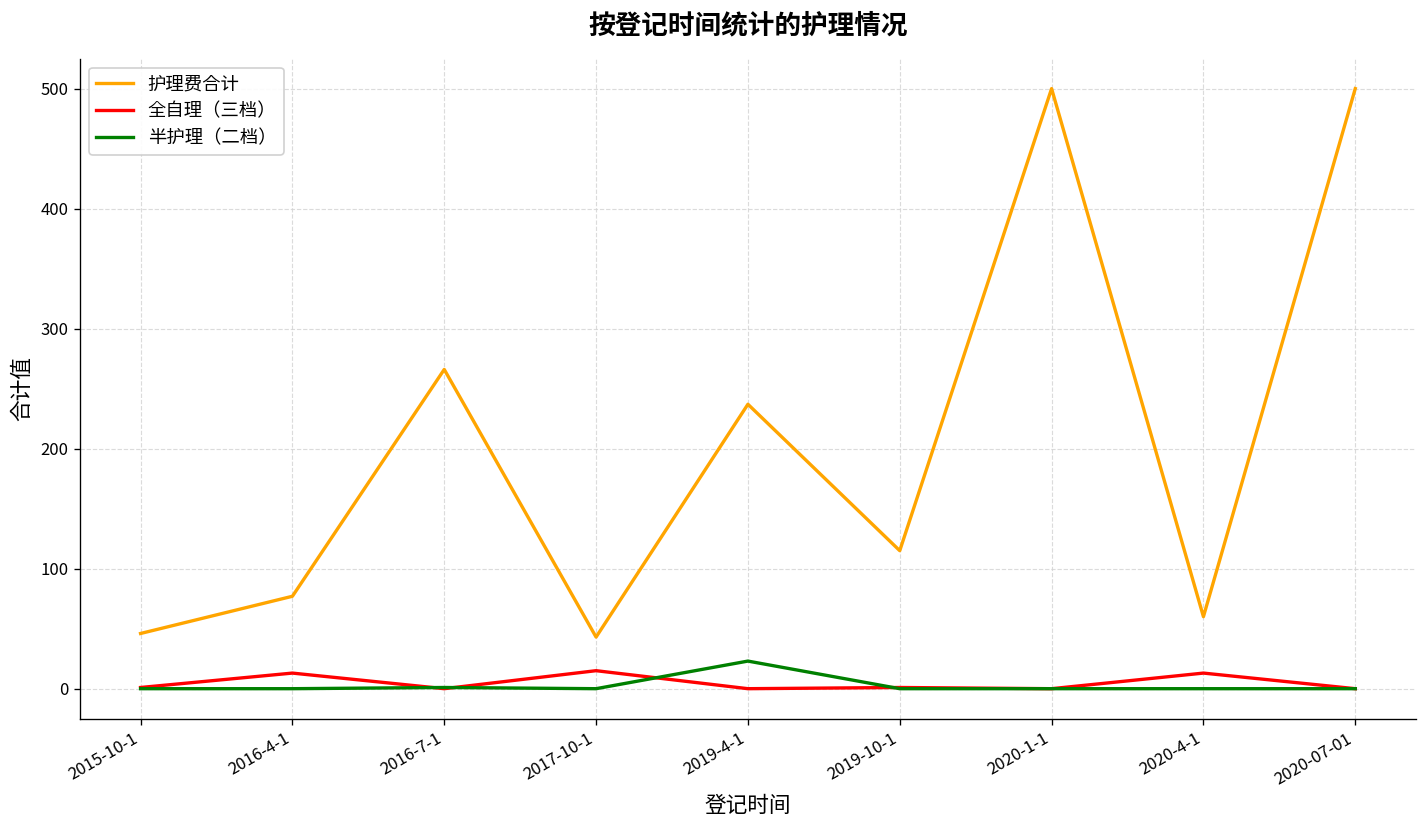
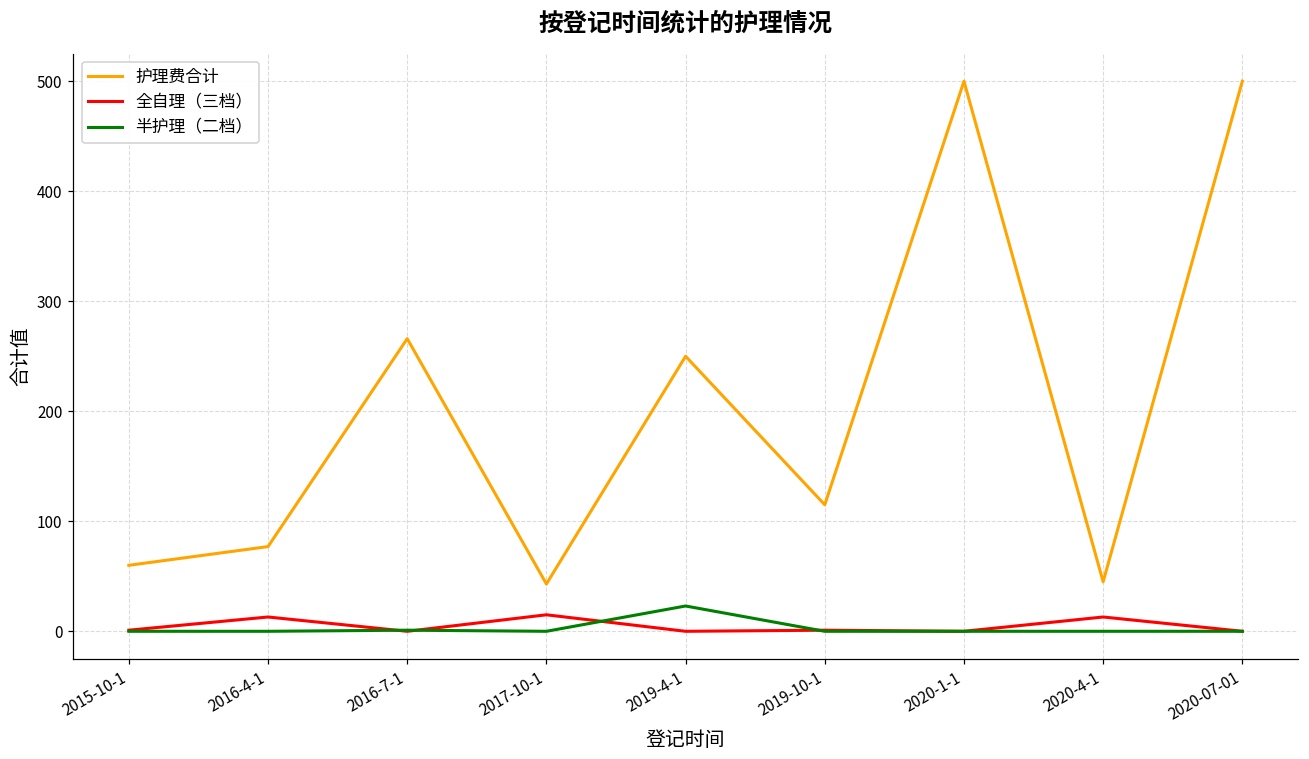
护理费合计, 2015-10-1: 46 -> 60
护理费合计, 2019-4-1: 237 -> 250
护理费合计, 2020-4-1: 60 -> 45
